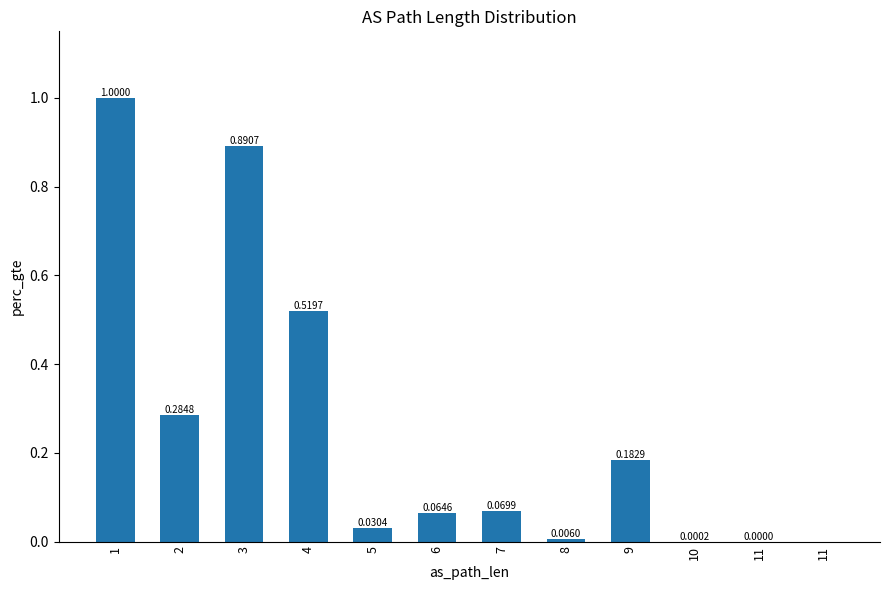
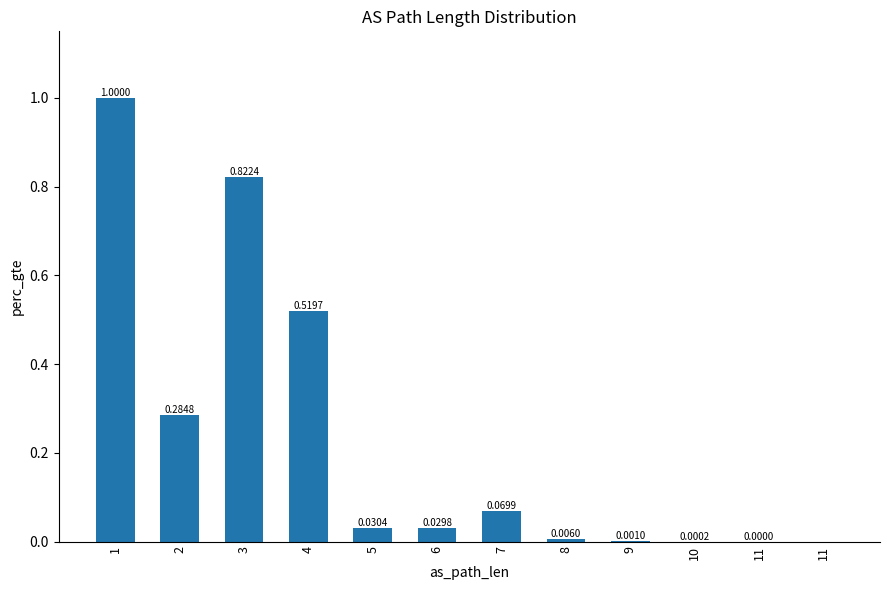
3: 0.8907 -> 0.8224
6: 0.0646 -> 0.0298
9: 0.1829 -> 0.0010
